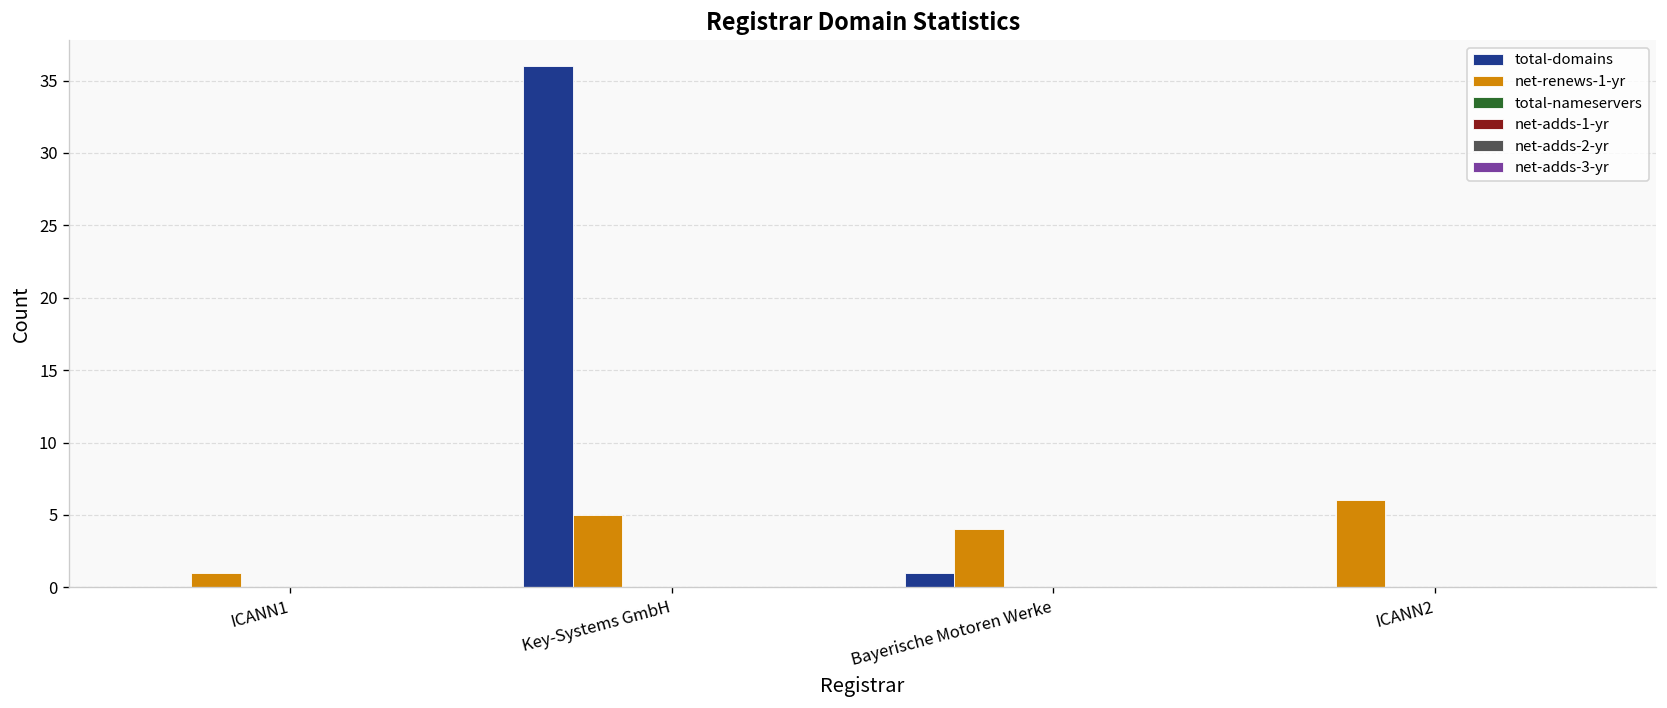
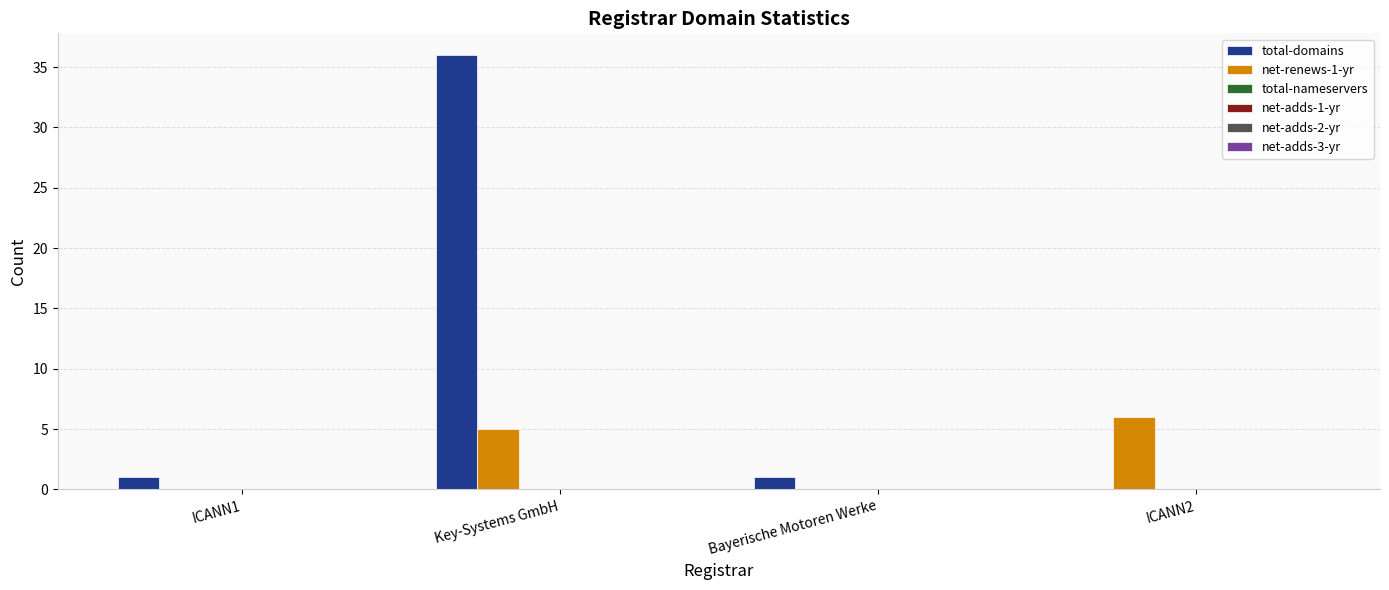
total-domains, ICANN1: 0 -> 1
net-renews-1-yr, ICANN1: 1 -> 0
net-renews-1-yr, Bayerische Motoren Werke: 4 -> 0
